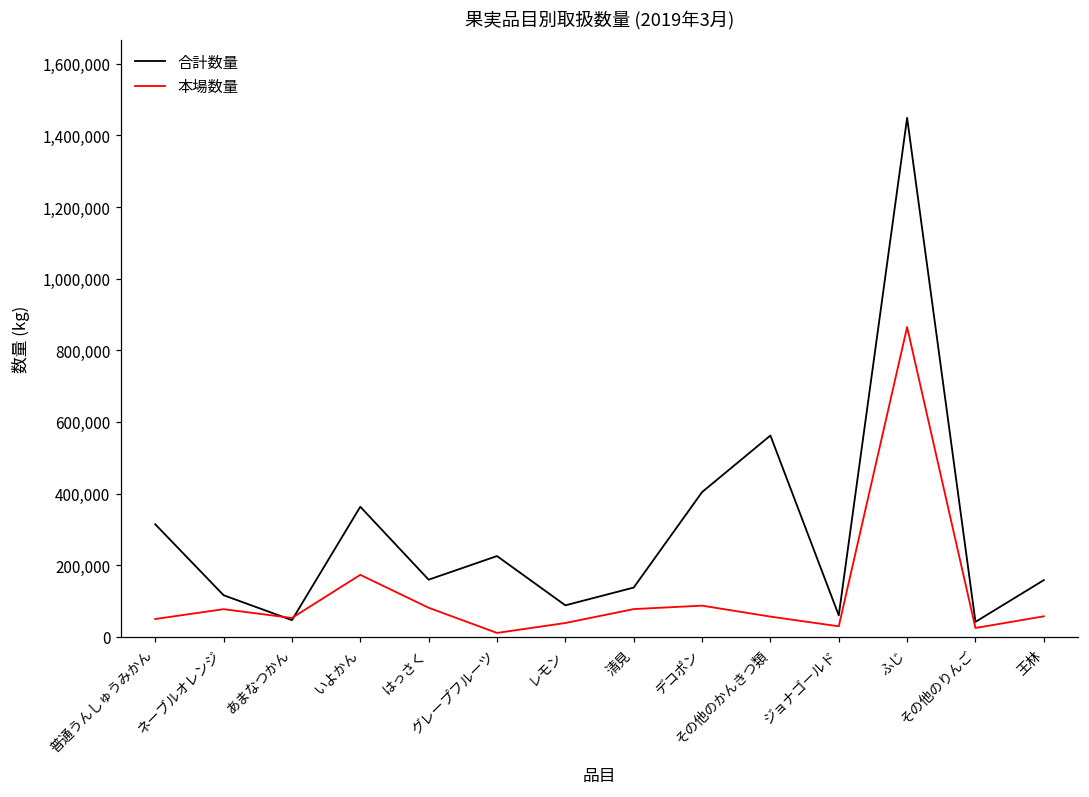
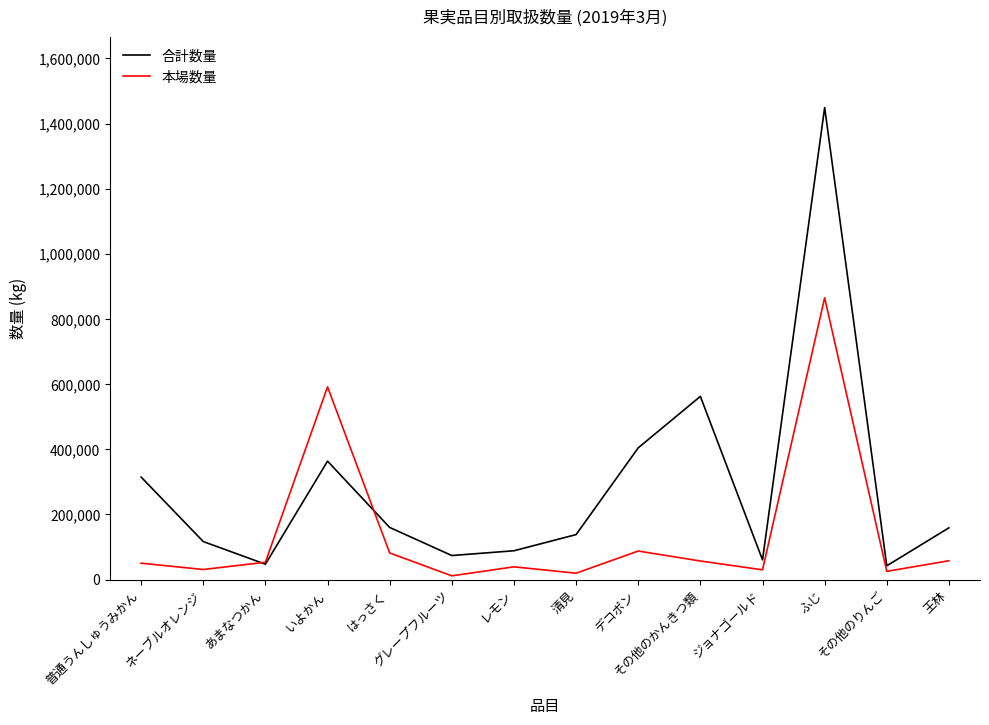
本場数量, ネーブルオレンジ: 80,000 -> 30,000
本場数量, いよかん: 170,000 -> 590,000
合計数量, グレープフルーツ: 230,000 -> 70,000
本場数量, 清見: 80,000 -> 20,000
